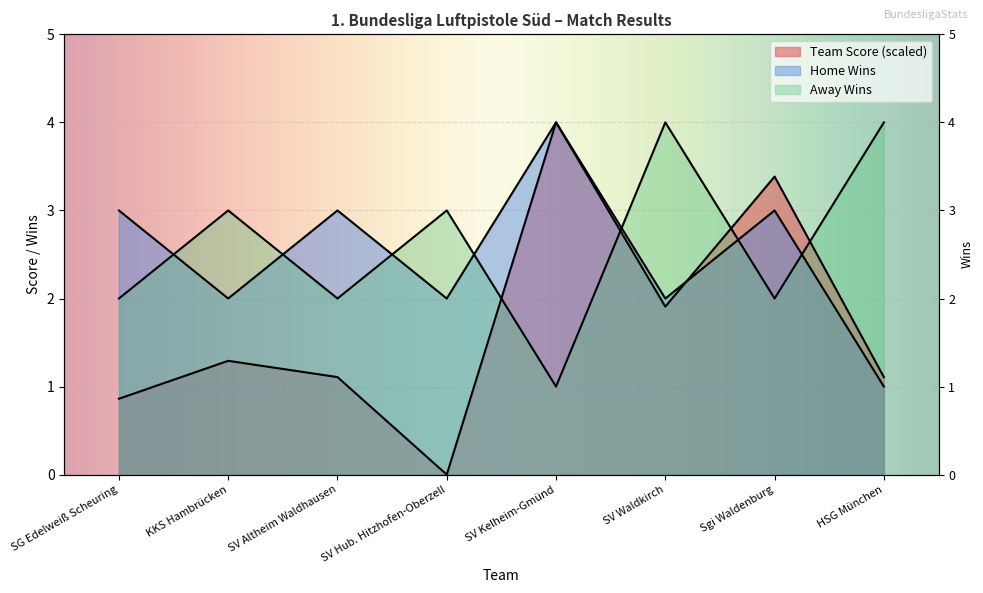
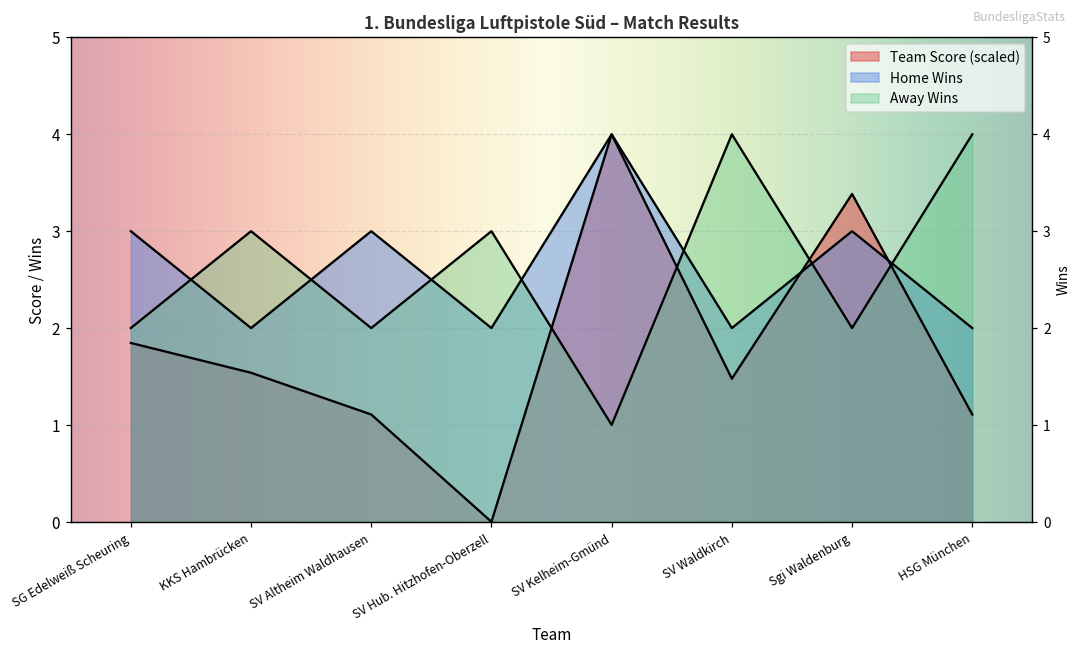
Team Score (scaled), SG Edelweiß Scheuring: 0.9 -> 1.8
Team Score (scaled), KKS Hambrücken: 1.3 -> 1.5
Team Score (scaled), SV Waldkirch: 1.9 -> 1.5
Home Wins, HSG München: 1 -> 2
